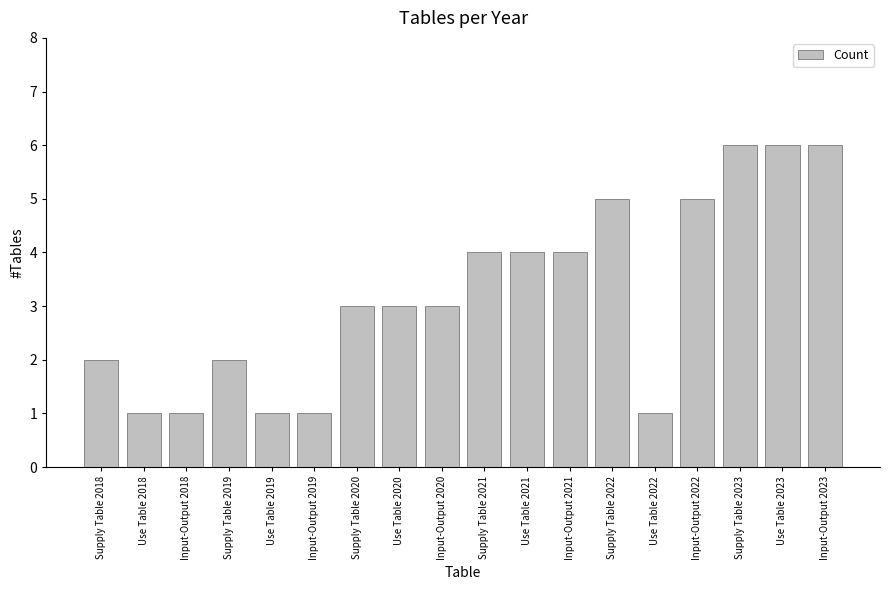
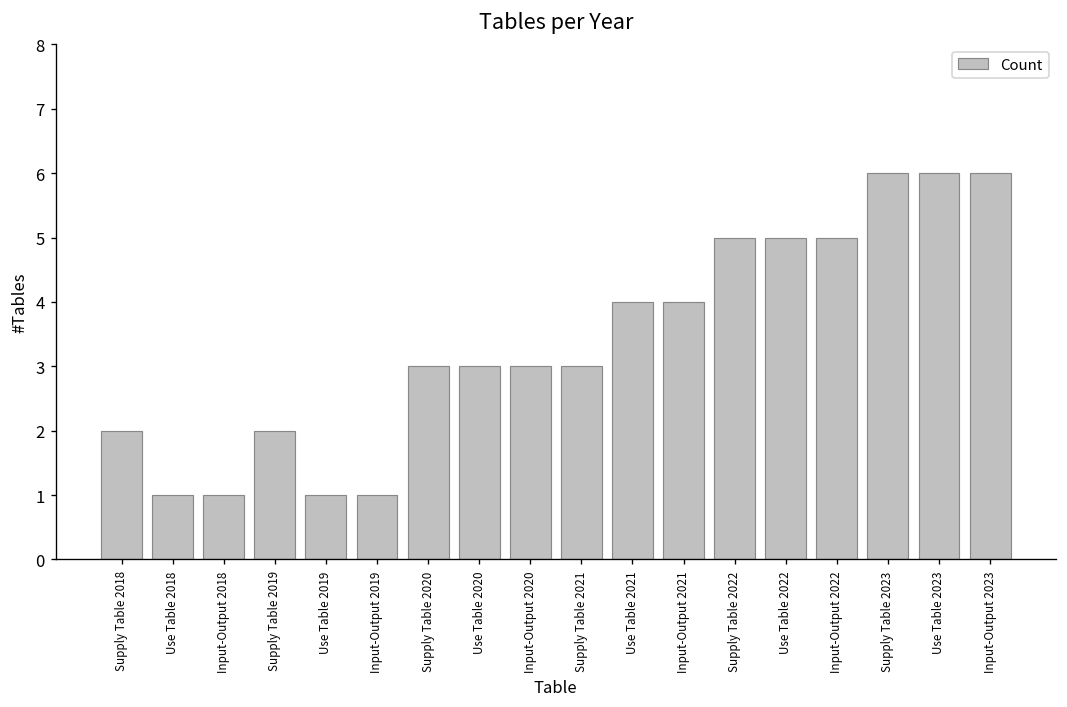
Supply Table 2021: 4 -> 3
Use Table 2022: 1 -> 5
